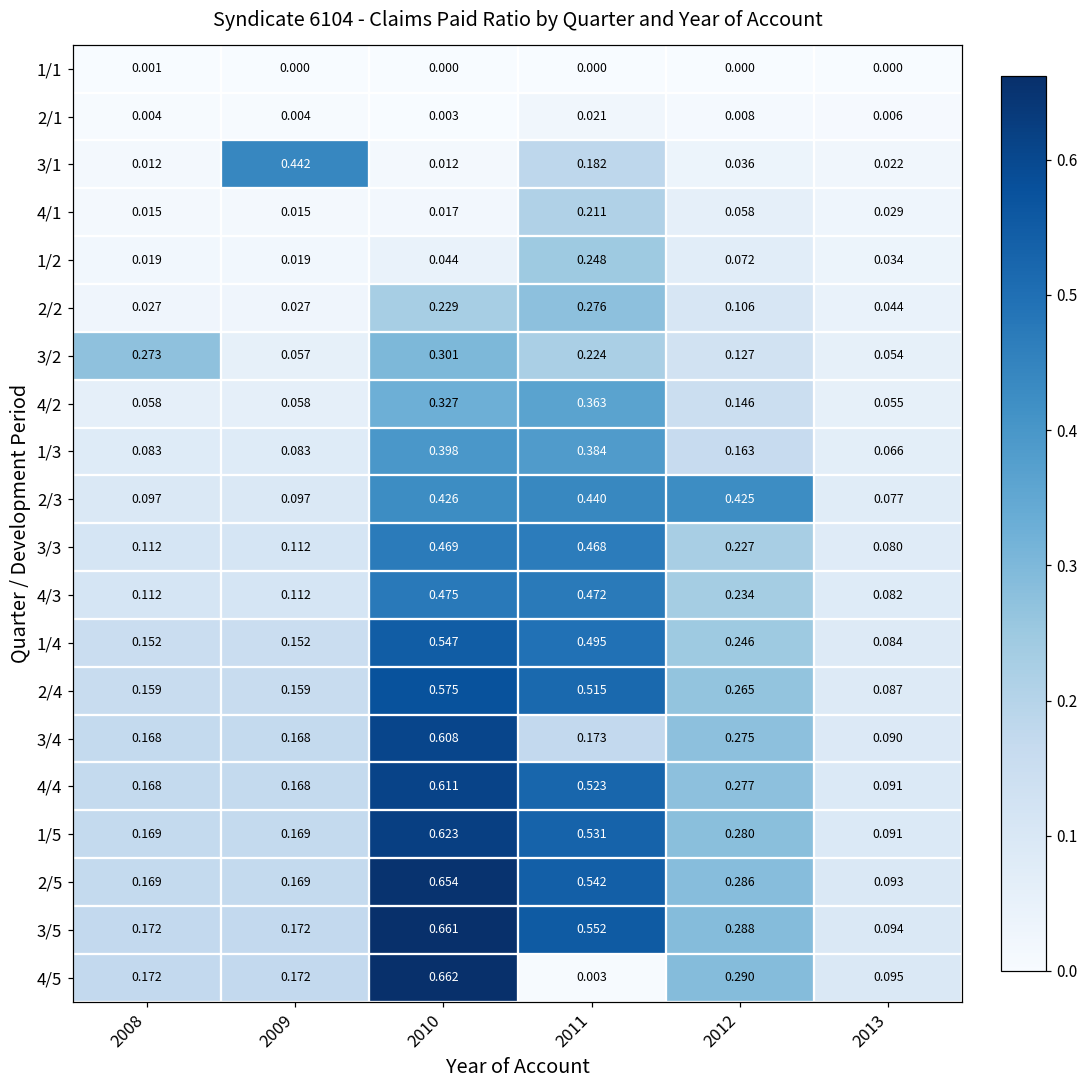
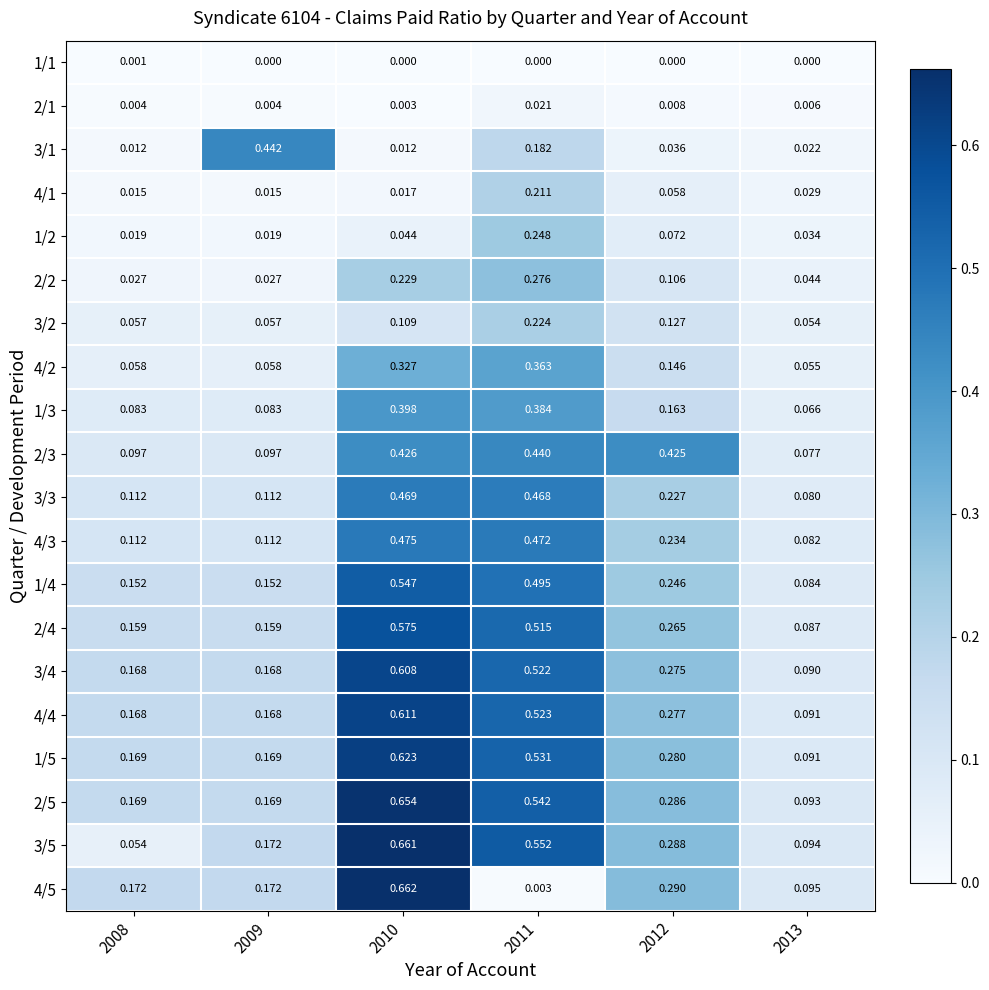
3/2, 2008: 0.273 -> 0.057
3/2, 2010: 0.301 -> 0.109
3/4, 2011: 0.173 -> 0.522
3/5, 2008: 0.172 -> 0.054
